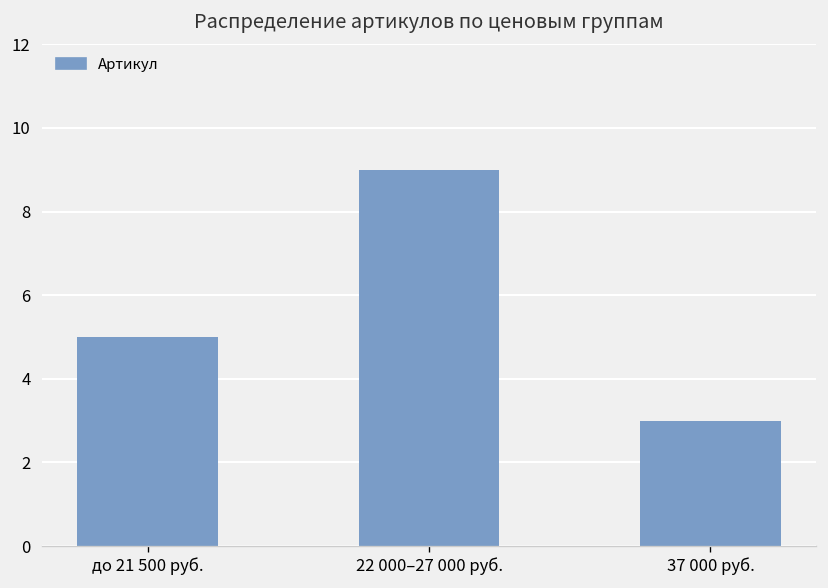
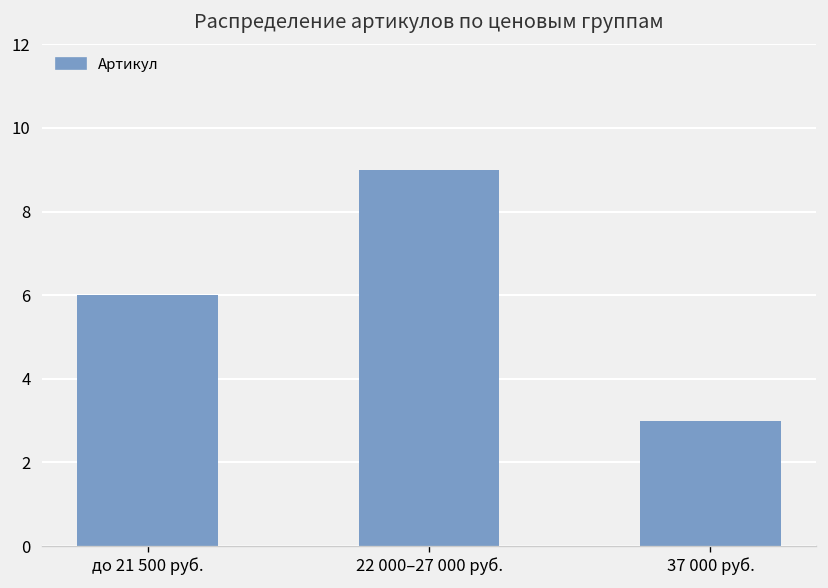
до 21 500 руб.: 5 -> 6
